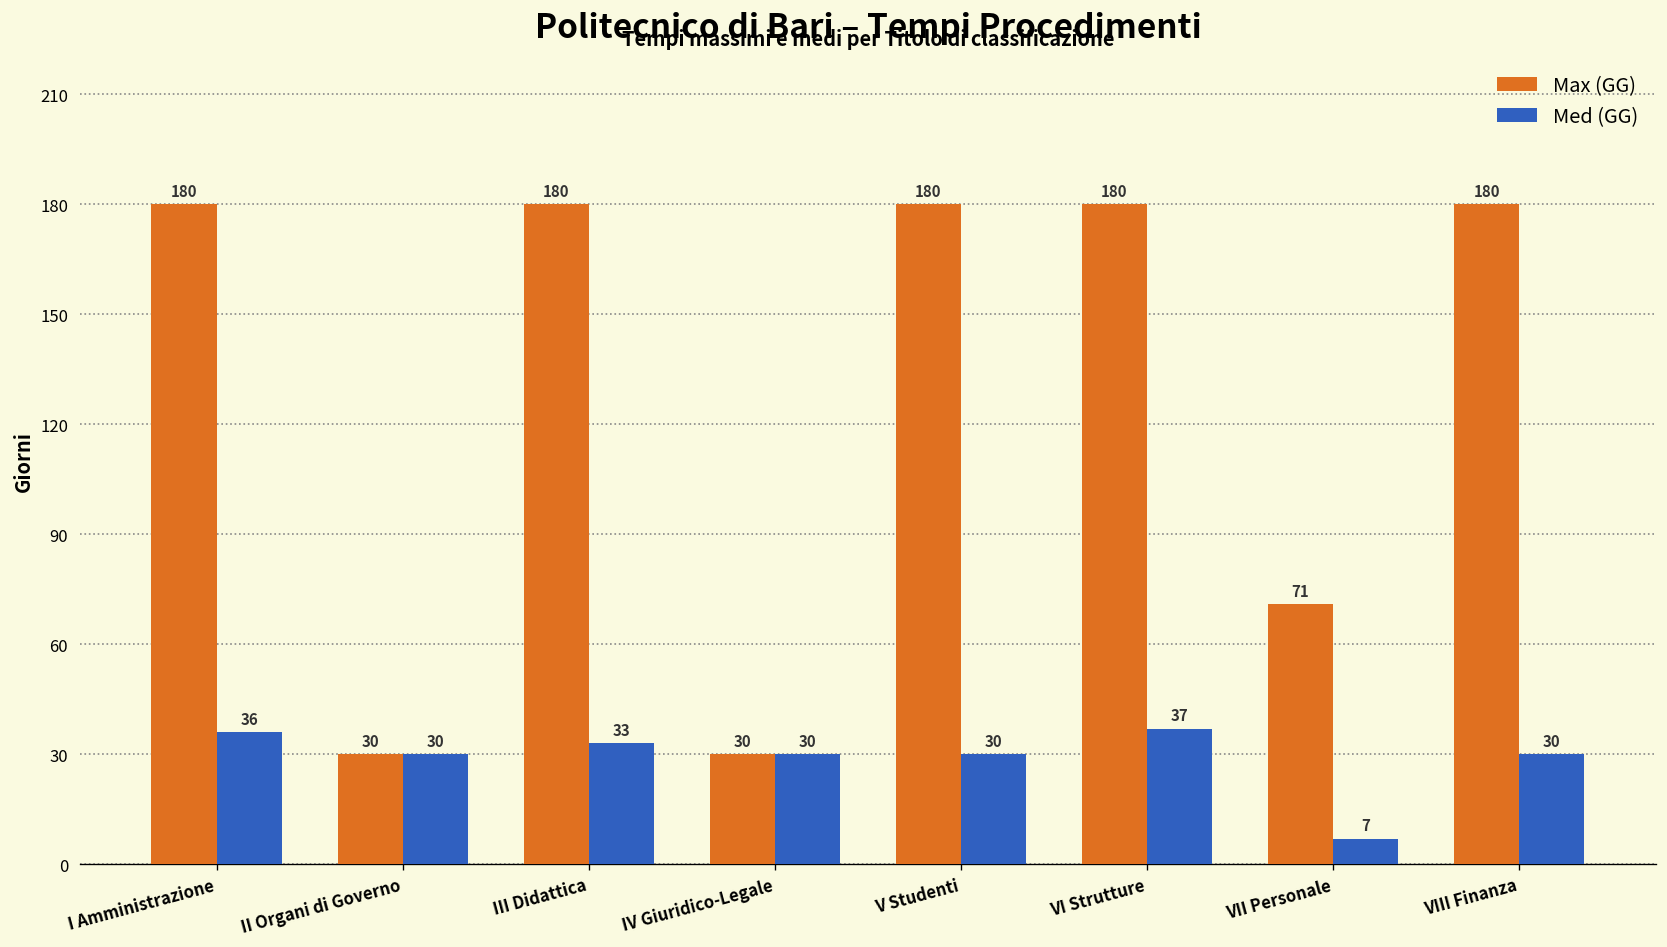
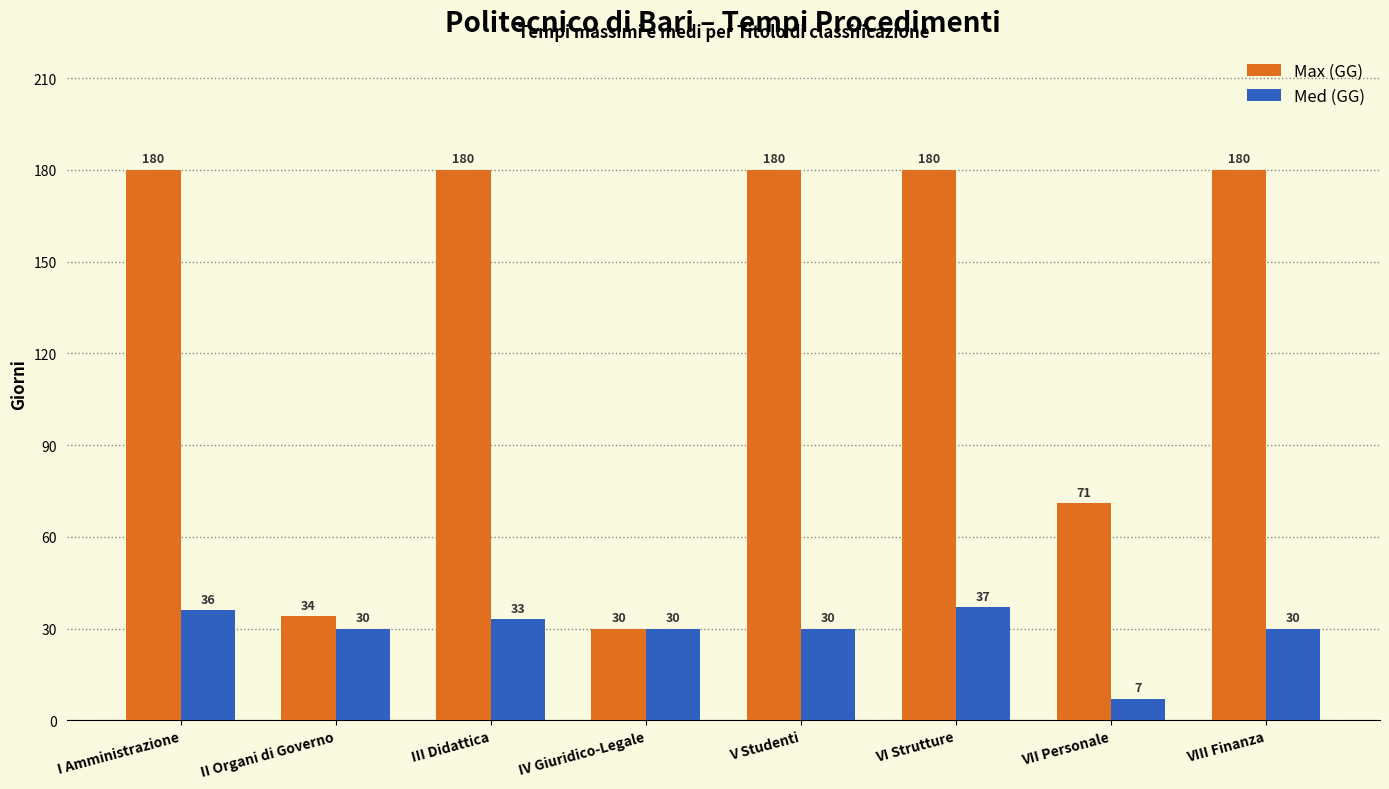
Max (GG), II Organi di Governo: 30 -> 34
